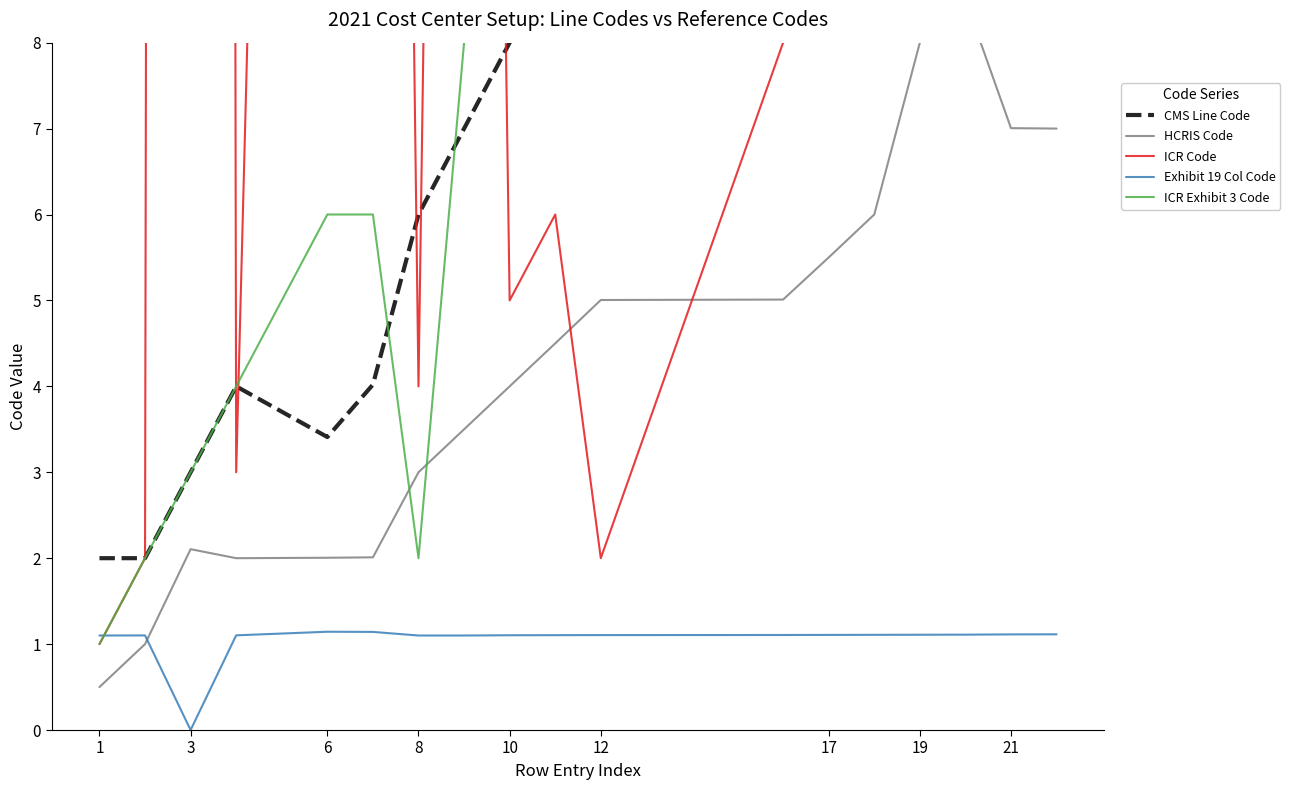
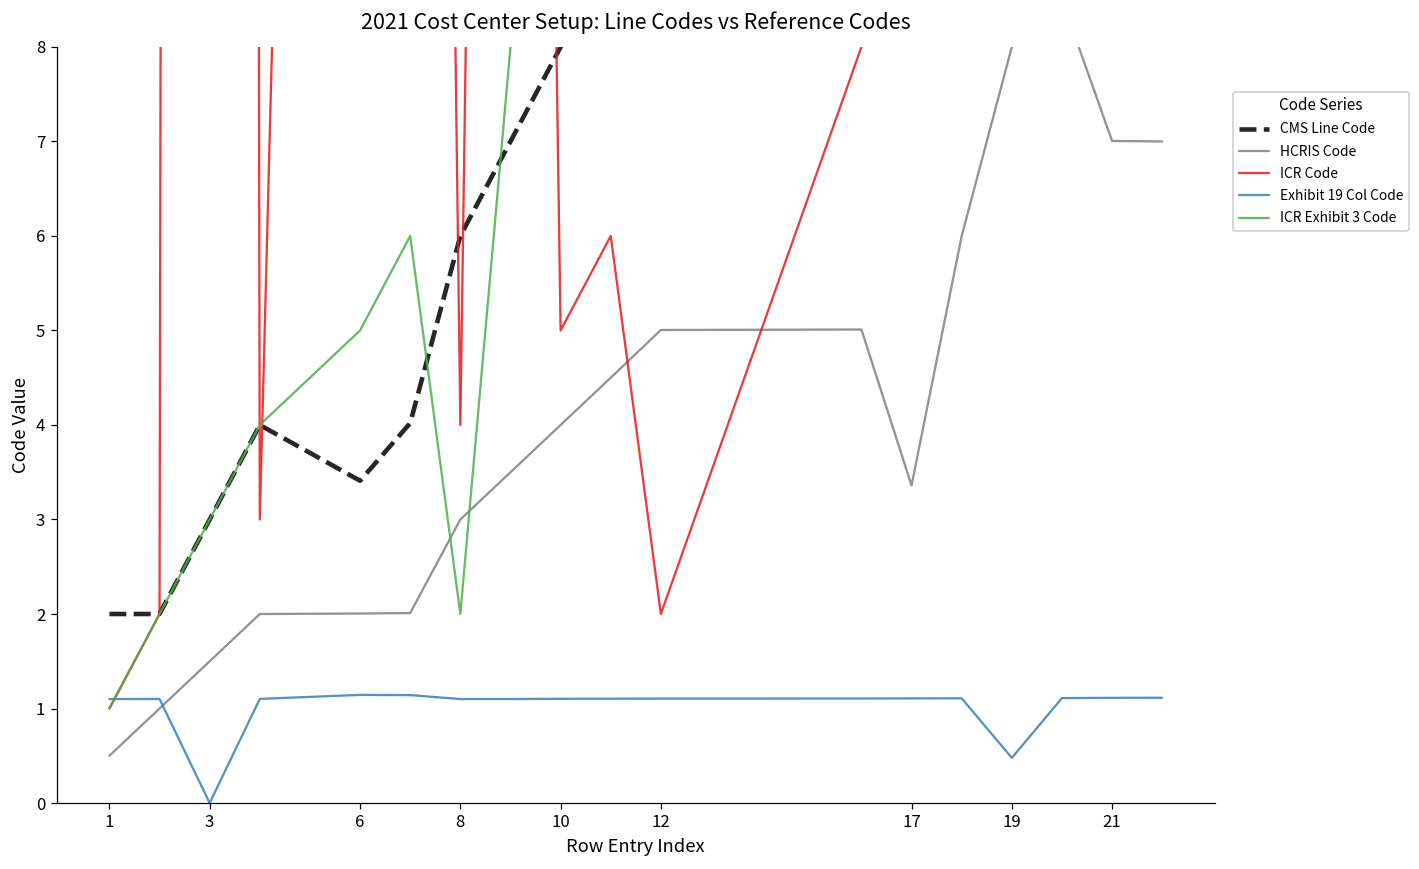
HCRIS Code, 3: 2.1 -> 1.5
ICR Exhibit 3 Code, 6: 6 -> 5
HCRIS Code, 17: 5.5 -> 3.4
Exhibit 19 Col Code, 19: 1.1 -> 0.5
